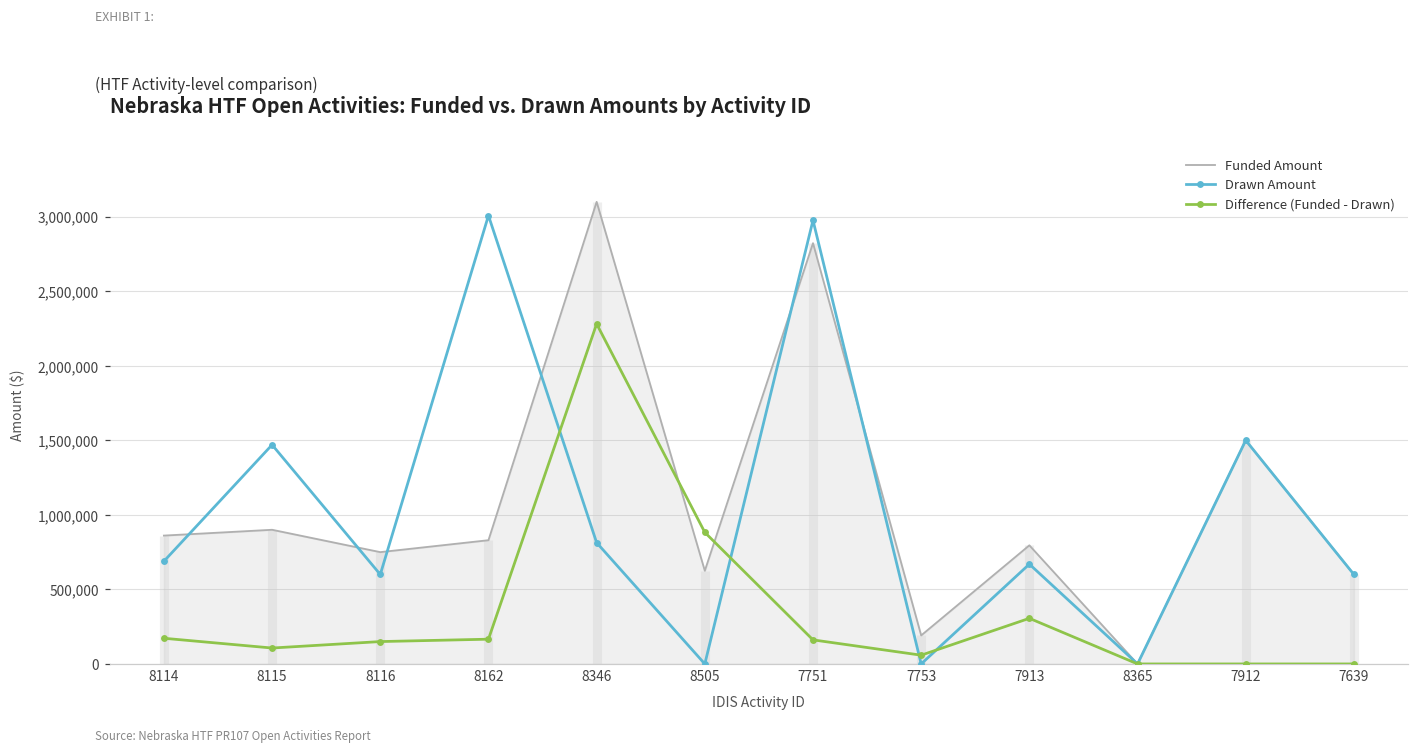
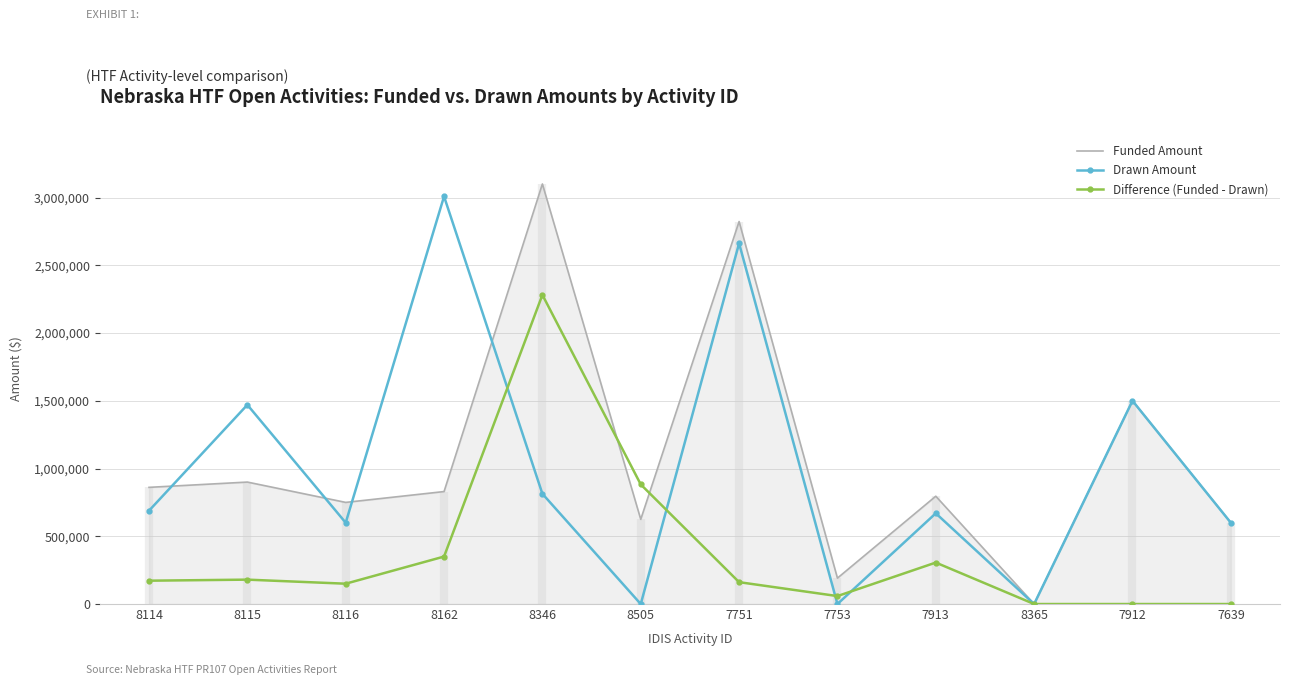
Difference (Funded - Drawn), 8115: 110,000 -> 180,000
Difference (Funded - Drawn), 8162: 170,000 -> 350,000
Drawn Amount, 7751: 2,980,000 -> 2,660,000
